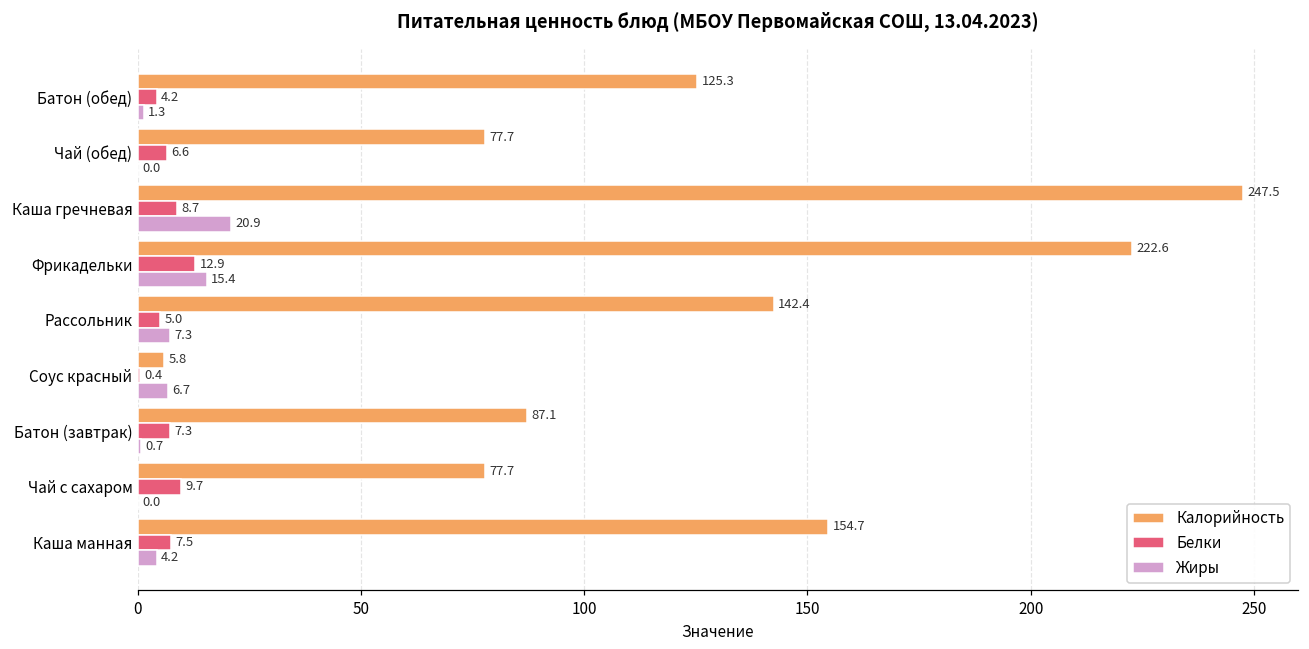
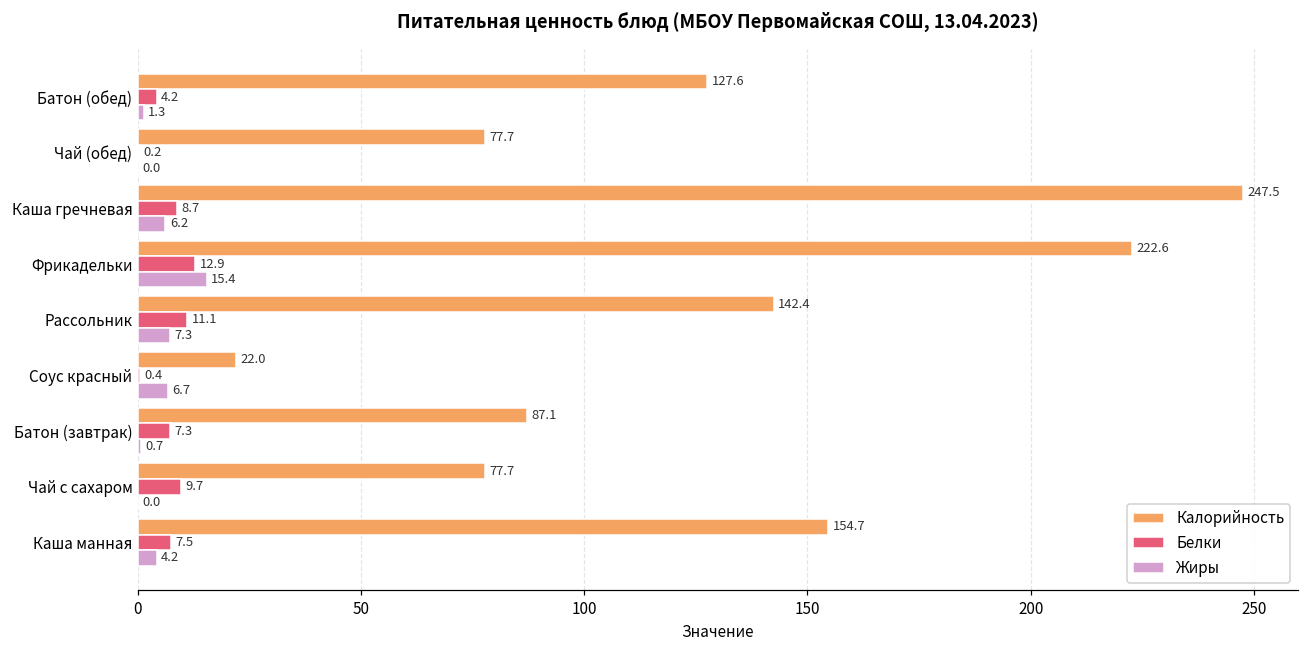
Калорийность, Батон (обед): 125.3 -> 127.6
Белки, Чай (обед): 6.6 -> 0.2
Жиры, Каша гречневая: 20.9 -> 6.2
Белки, Рассольник: 5.0 -> 11.1
Калорийность, Соус красный: 5.8 -> 22.0
